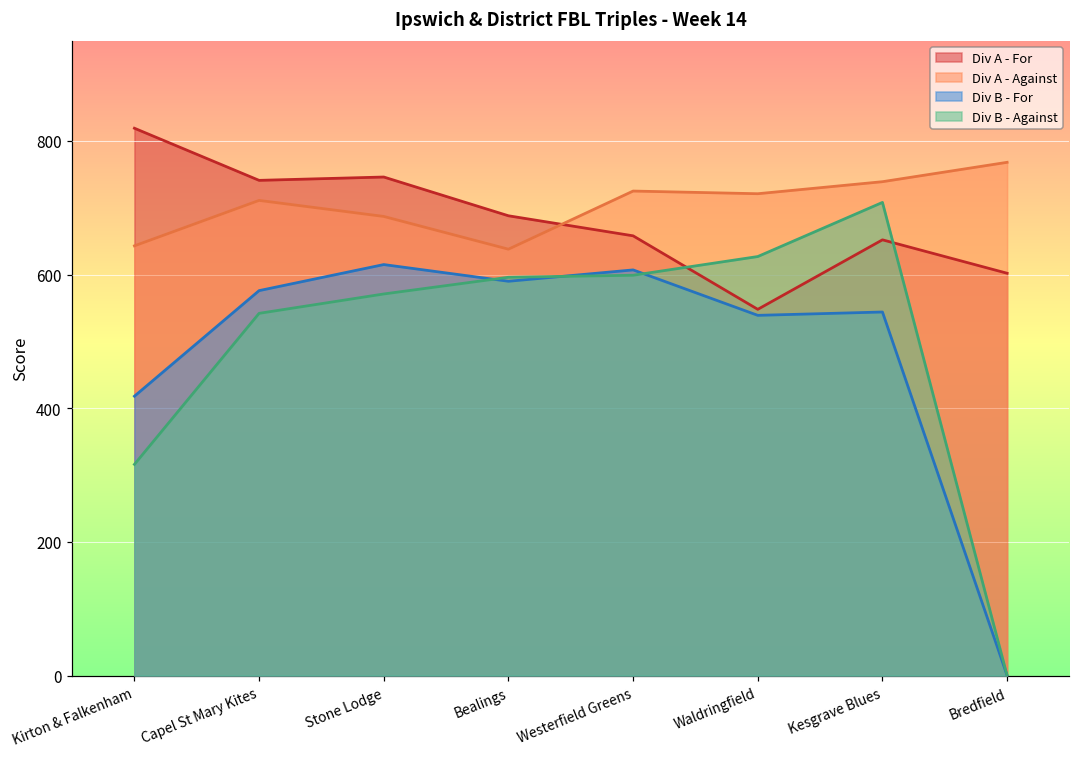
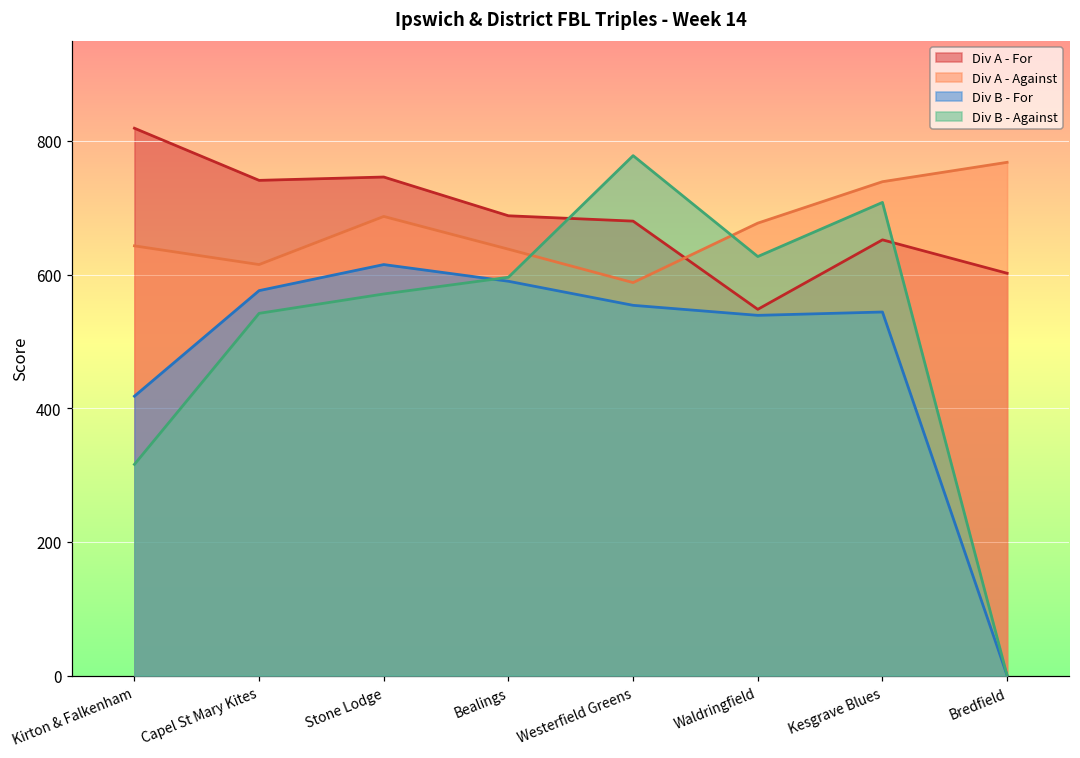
Div A - Against, Capel St Mary Kites: 710 -> 620
Div A - For, Westerfield Greens: 660 -> 680
Div A - Against, Westerfield Greens: 730 -> 590
Div B - For, Westerfield Greens: 610 -> 550
Div B - Against, Westerfield Greens: 600 -> 780
Div A - Against, Waldringfield: 720 -> 680
